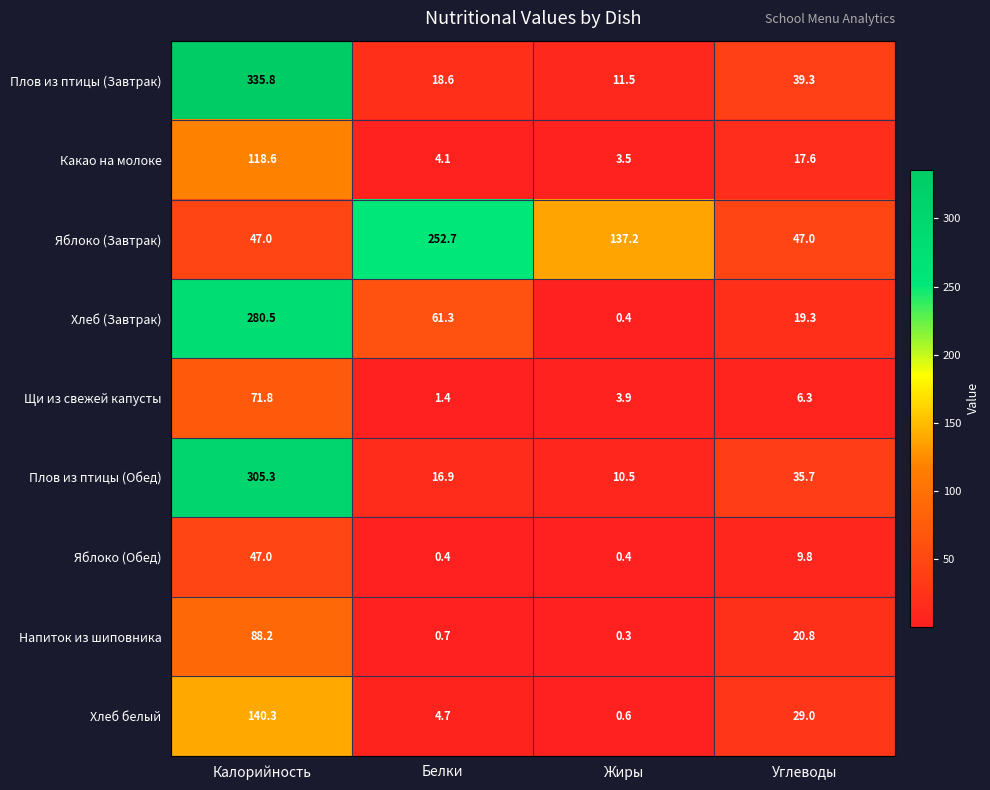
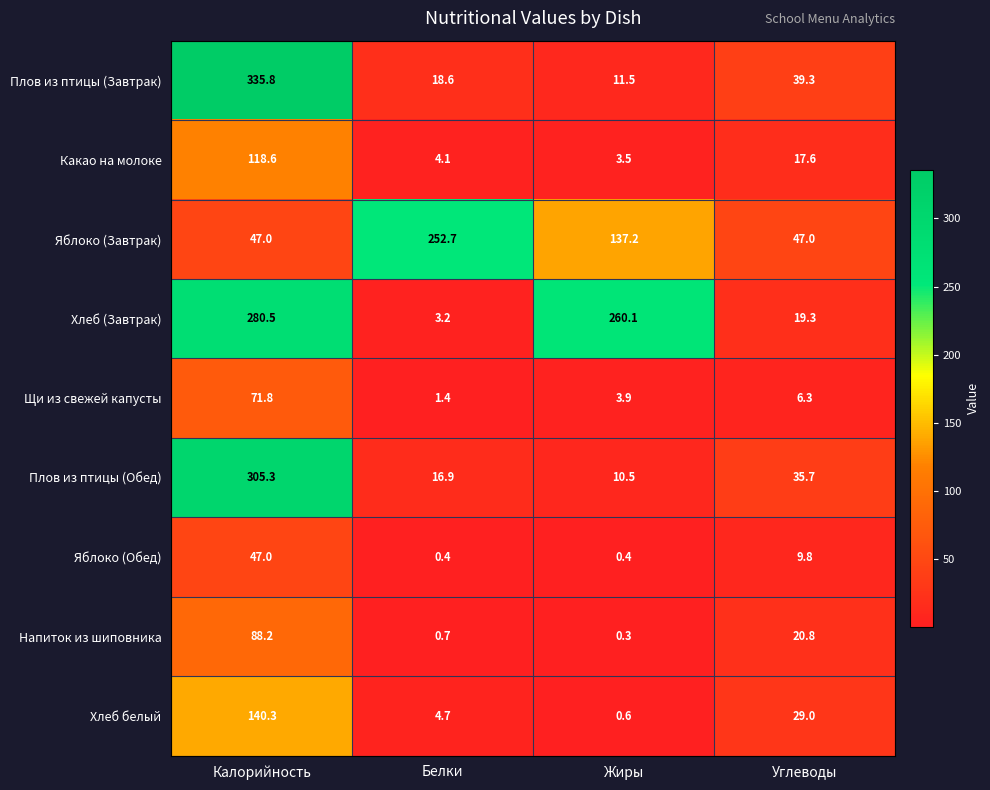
Хлеб (Завтрак), Белки: 61.3 -> 3.2
Хлеб (Завтрак), Жиры: 0.4 -> 260.1
